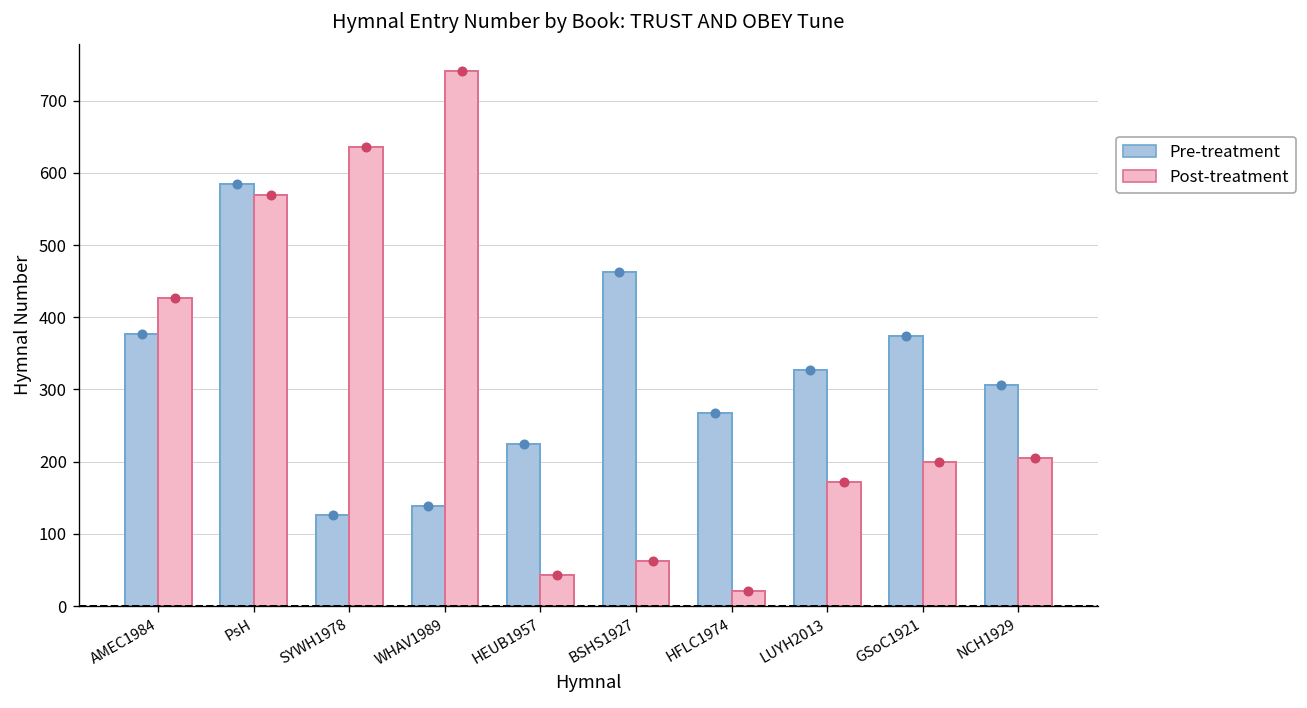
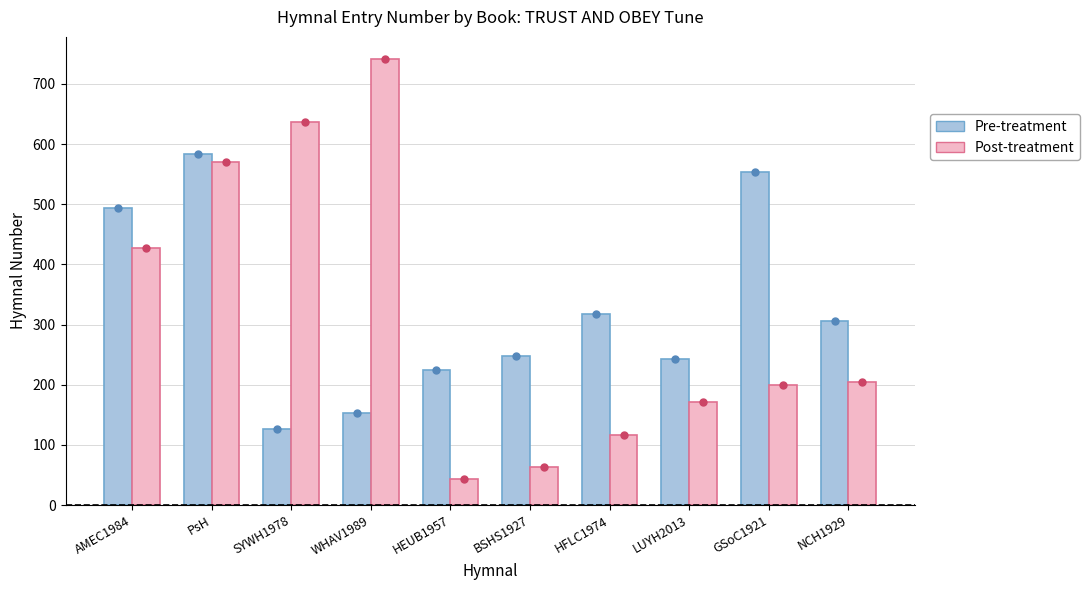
Pre-treatment, AMEC1984: 380 -> 490
Pre-treatment, WHAV1989: 140 -> 150
Pre-treatment, BSHS1927: 460 -> 250
Pre-treatment, HFLC1974: 270 -> 320
Post-treatment, HFLC1974: 20 -> 120
Pre-treatment, LUYH2013: 330 -> 240
Pre-treatment, GSoC1921: 370 -> 550
